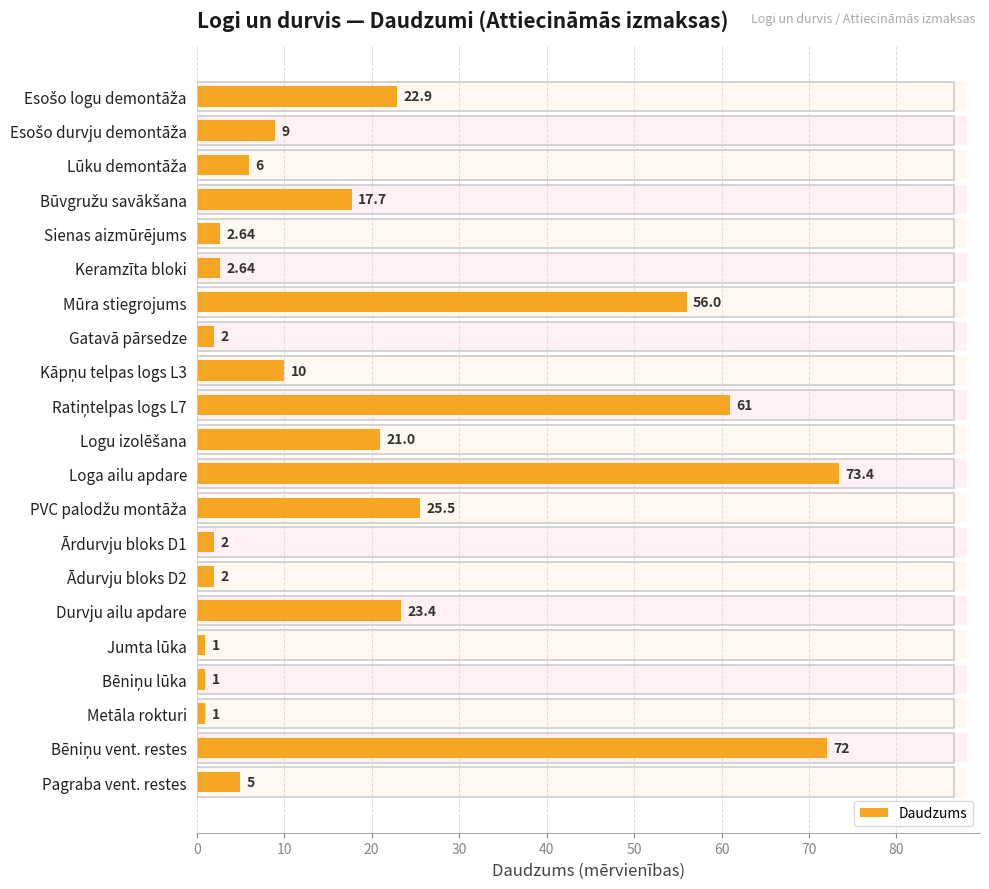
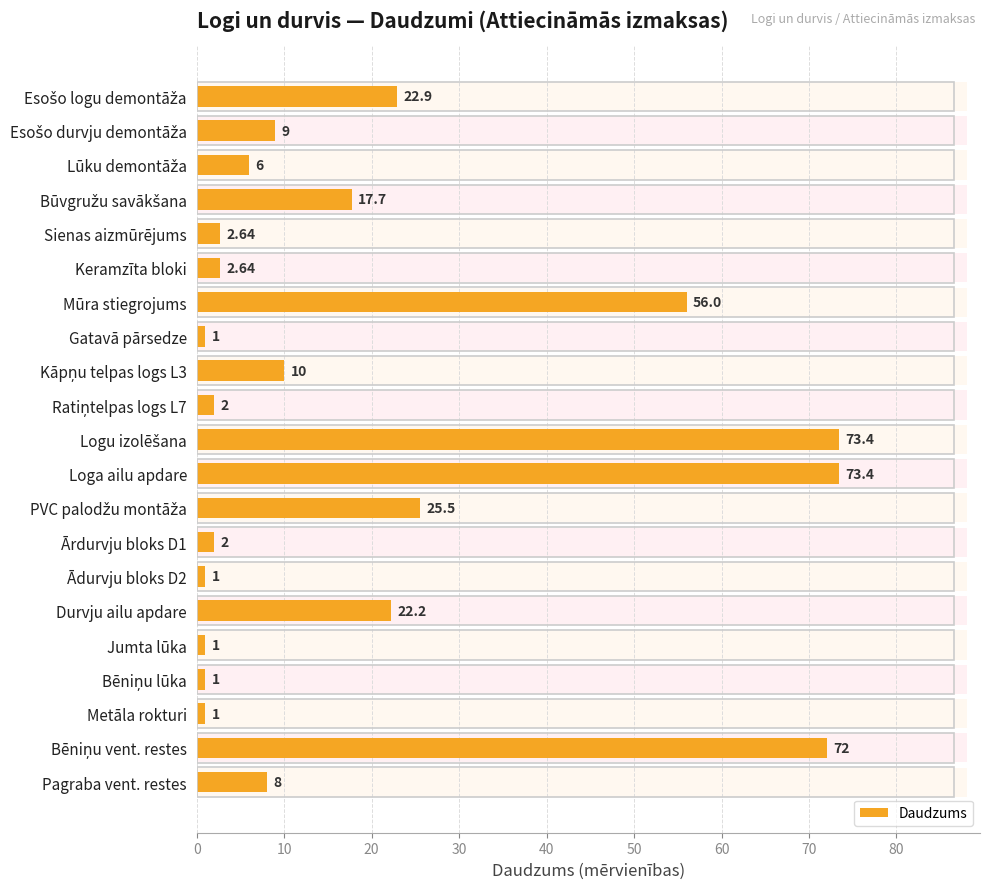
Daudzums, Gatavā pārsedze: 2 -> 1
Daudzums, Ratiņtelpas logs L7: 61 -> 2
Daudzums, Logu izolēšana: 21.0 -> 73.4
Daudzums, Ādurvju bloks D2: 2 -> 1
Daudzums, Durvju ailu apdare: 23.4 -> 22.2
Daudzums, Pagraba vent. restes: 5 -> 8
